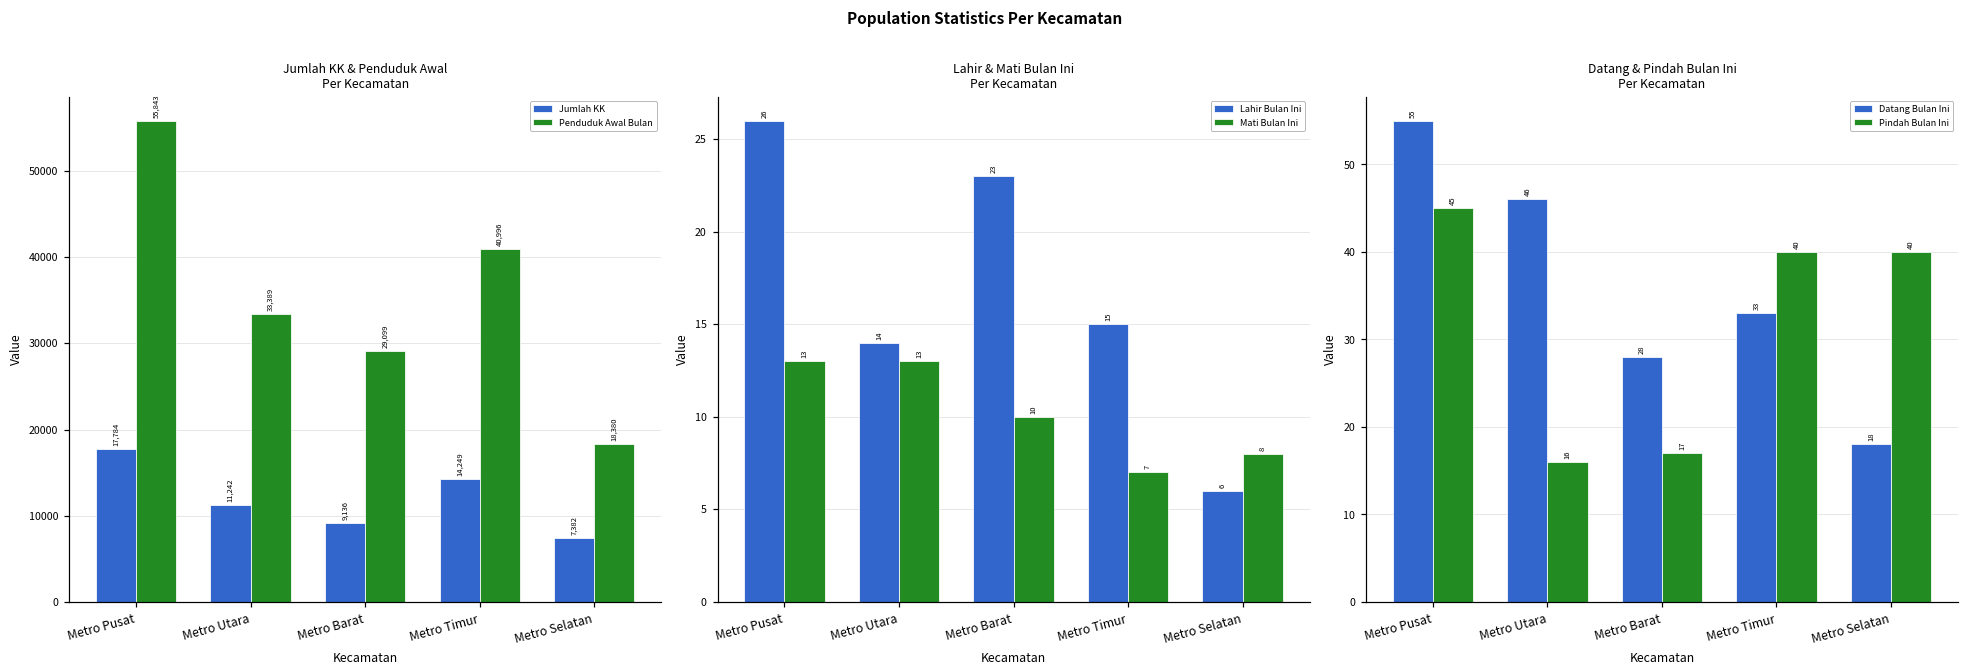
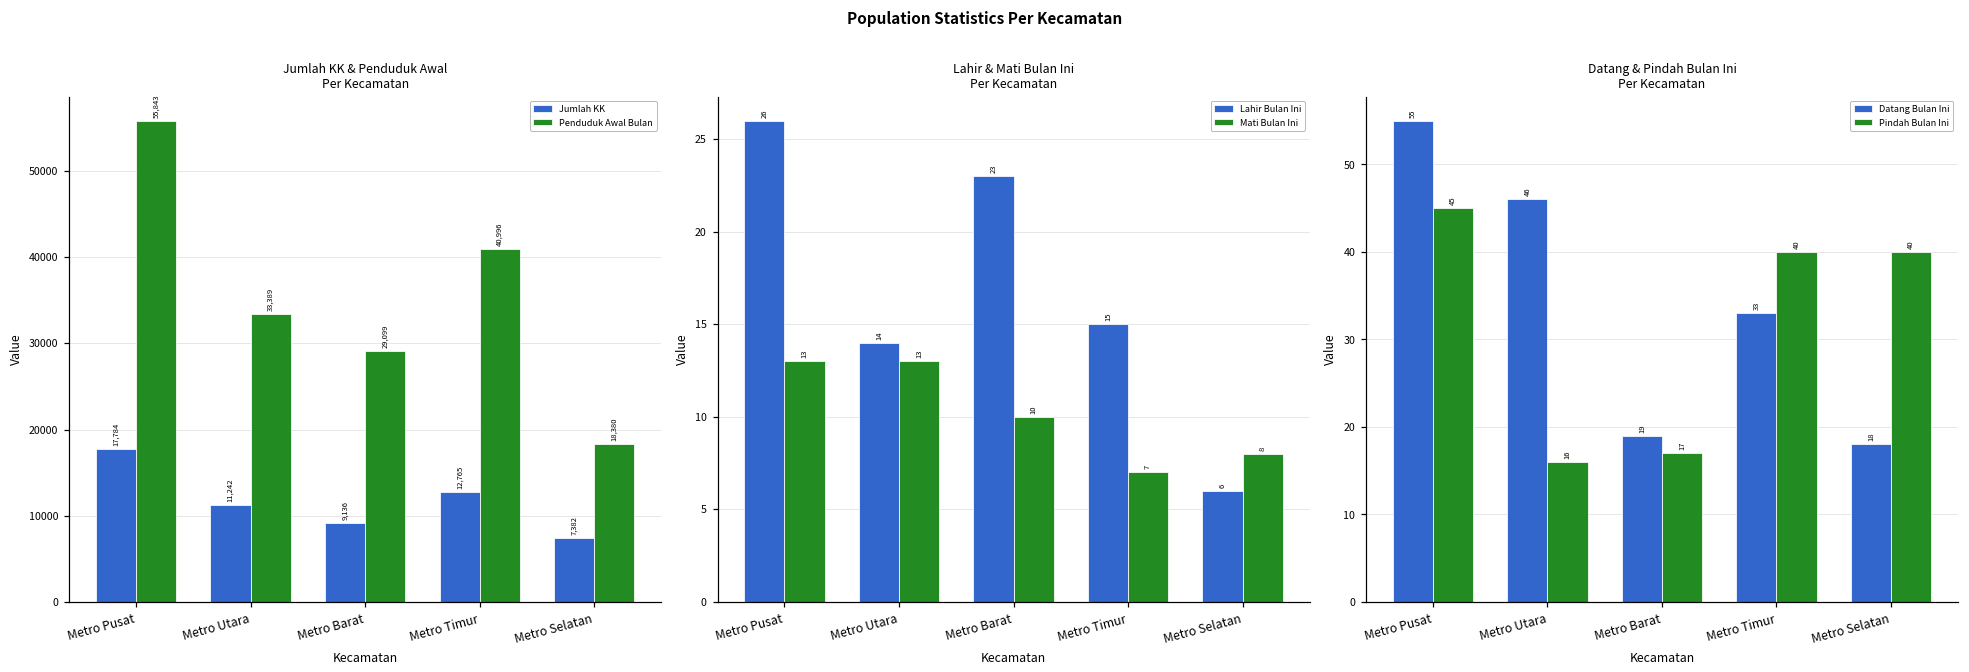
Jumlah KK & Penduduk Awal Per Kecamatan, Jumlah KK, Metro Timur: 14,249 -> 12,765
Datang & Pindah Bulan Ini Per Kecamatan, Datang Bulan Ini, Metro Barat: 28 -> 19
